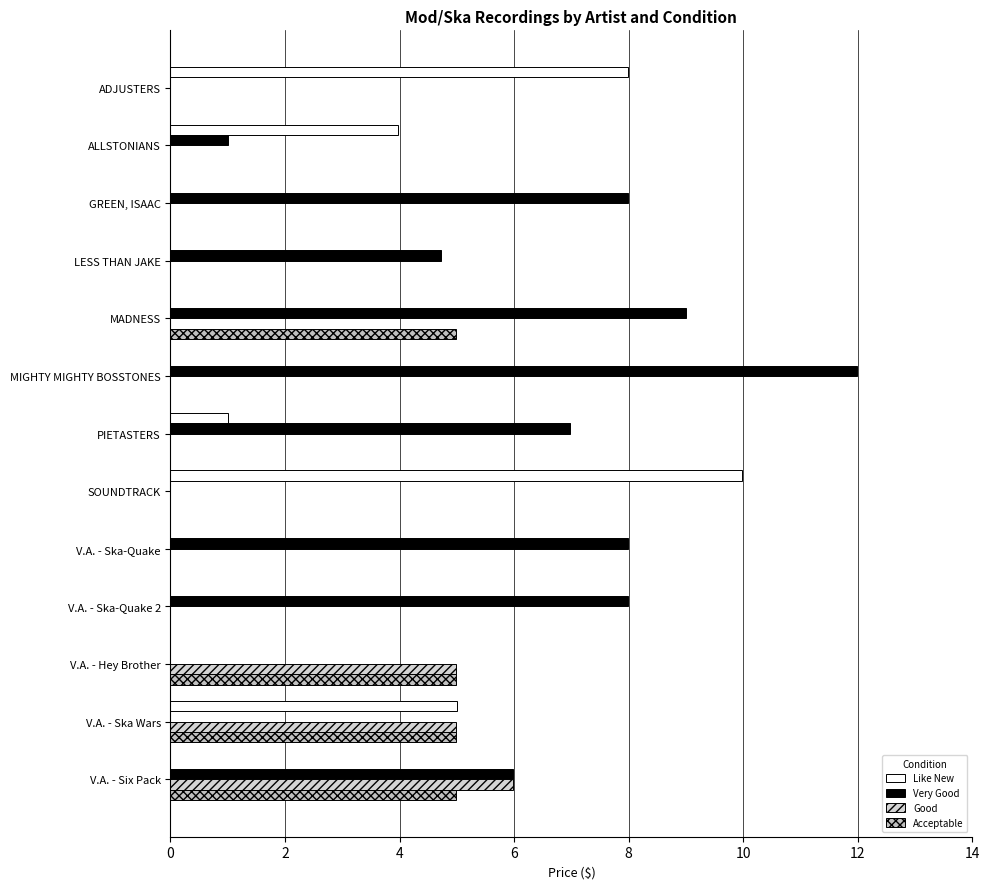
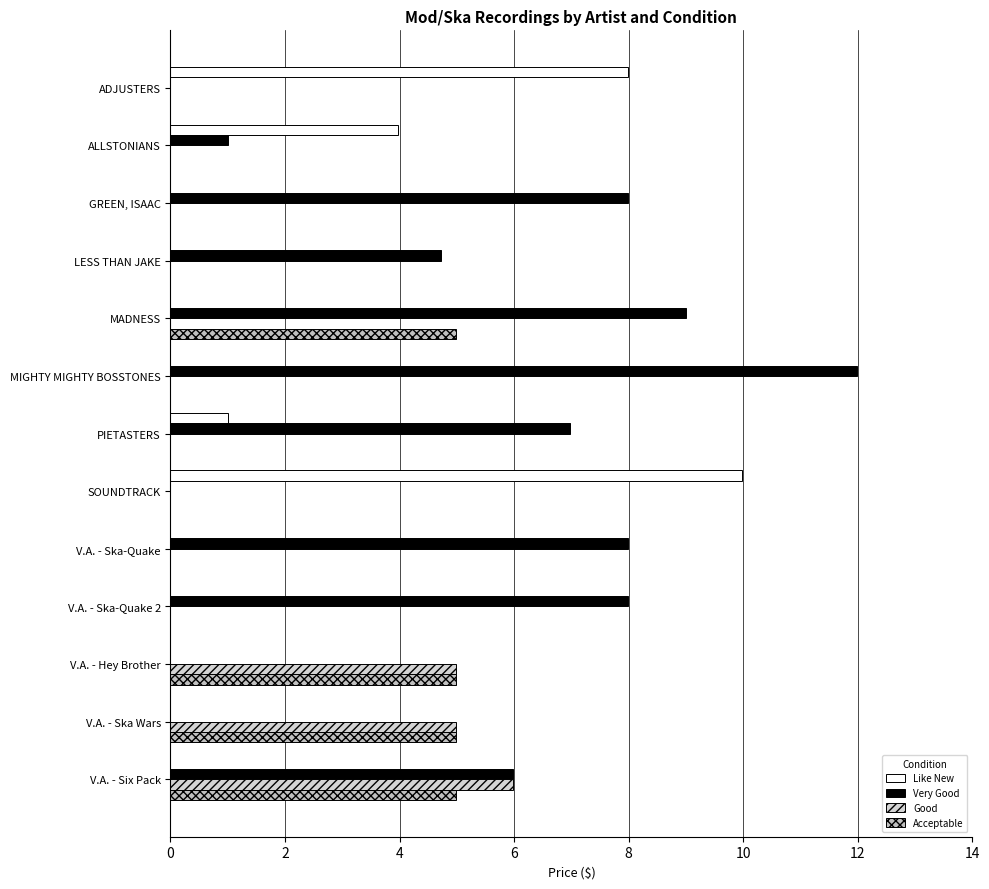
Like New, V.A. - Ska Wars: 5 -> 0
